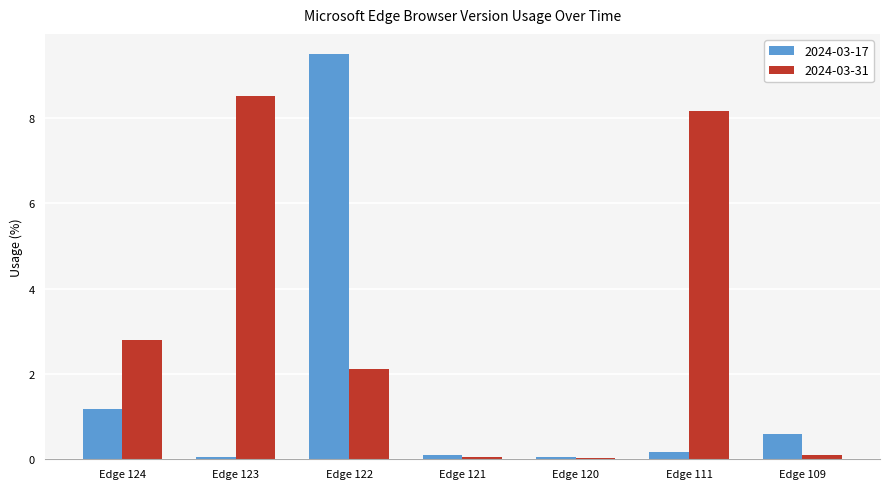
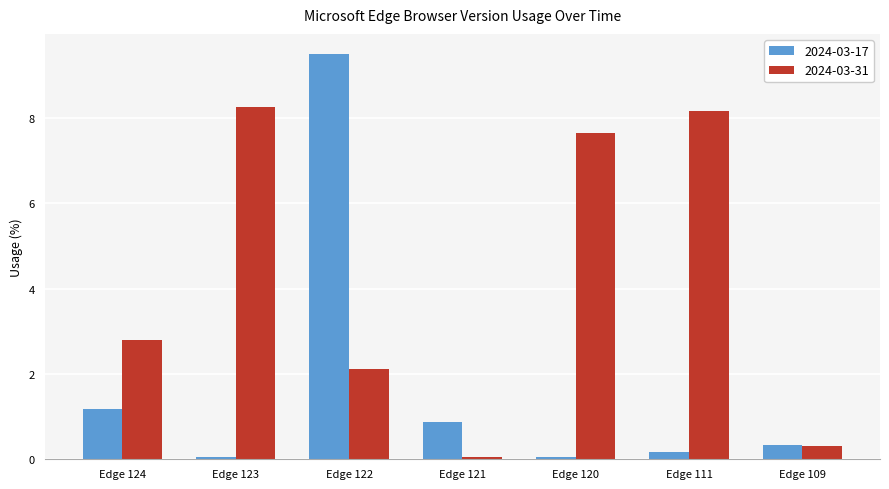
2024-03-31, Edge 123: 8.5 -> 8.3
2024-03-17, Edge 121: 0.1 -> 0.9
2024-03-31, Edge 120: 0.0 -> 7.7
2024-03-17, Edge 109: 0.6 -> 0.3
2024-03-31, Edge 109: 0.1 -> 0.3
